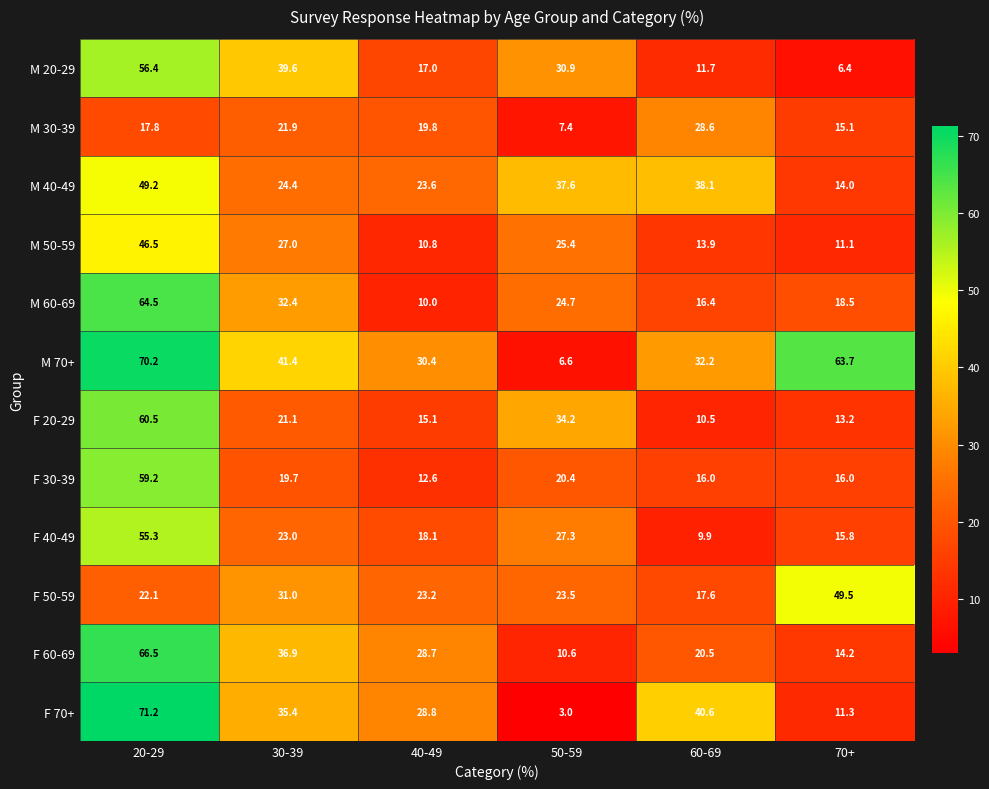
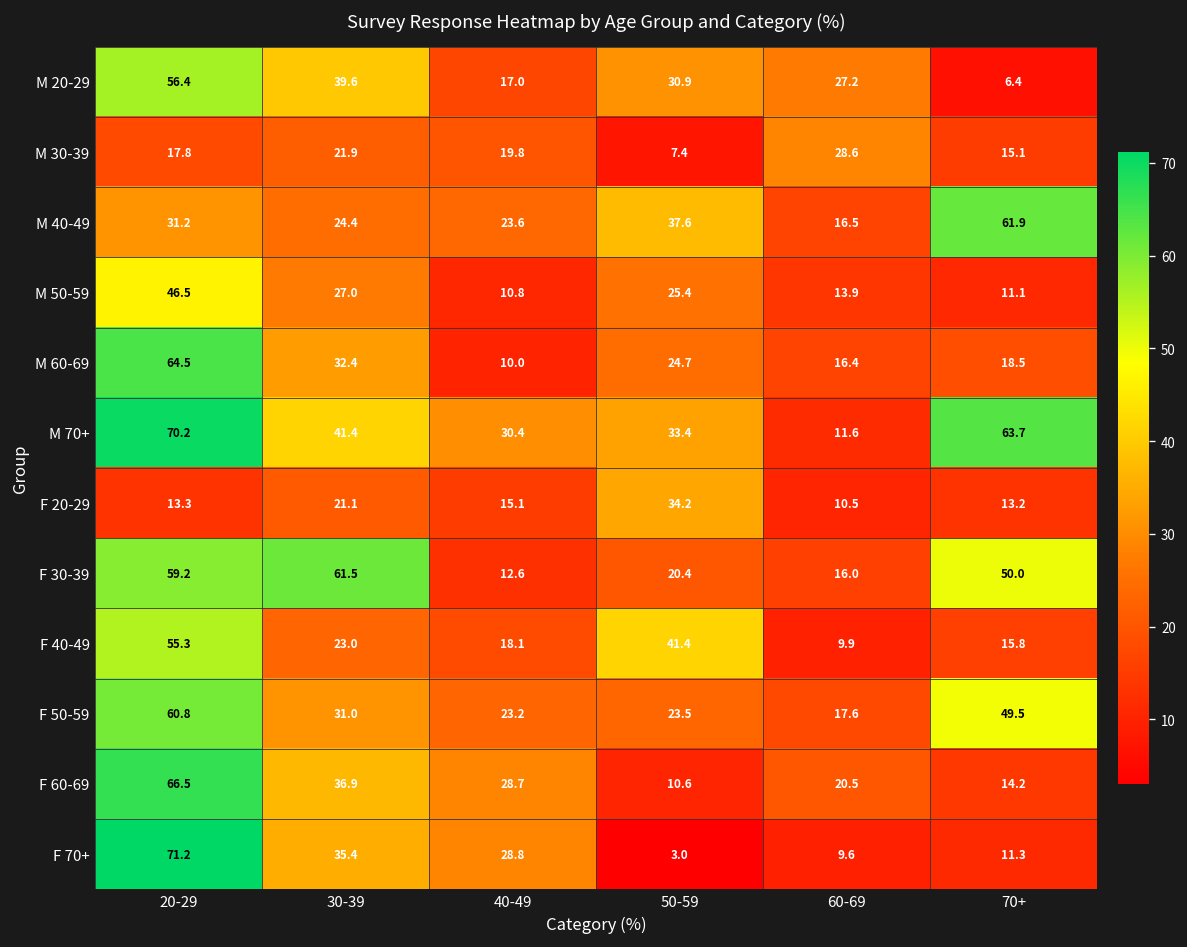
M 20-29, 60-69: 11.7 -> 27.2
M 40-49, 20-29: 49.2 -> 31.2
M 40-49, 60-69: 38.1 -> 16.5
M 40-49, 70+: 14.0 -> 61.9
M 70+, 50-59: 6.6 -> 33.4
M 70+, 60-69: 32.2 -> 11.6
F 20-29, 20-29: 60.5 -> 13.3
F 30-39, 30-39: 19.7 -> 61.5
F 30-39, 70+: 16.0 -> 50.0
F 40-49, 50-59: 27.3 -> 41.4
F 50-59, 20-29: 22.1 -> 60.8
F 70+, 60-69: 40.6 -> 9.6
